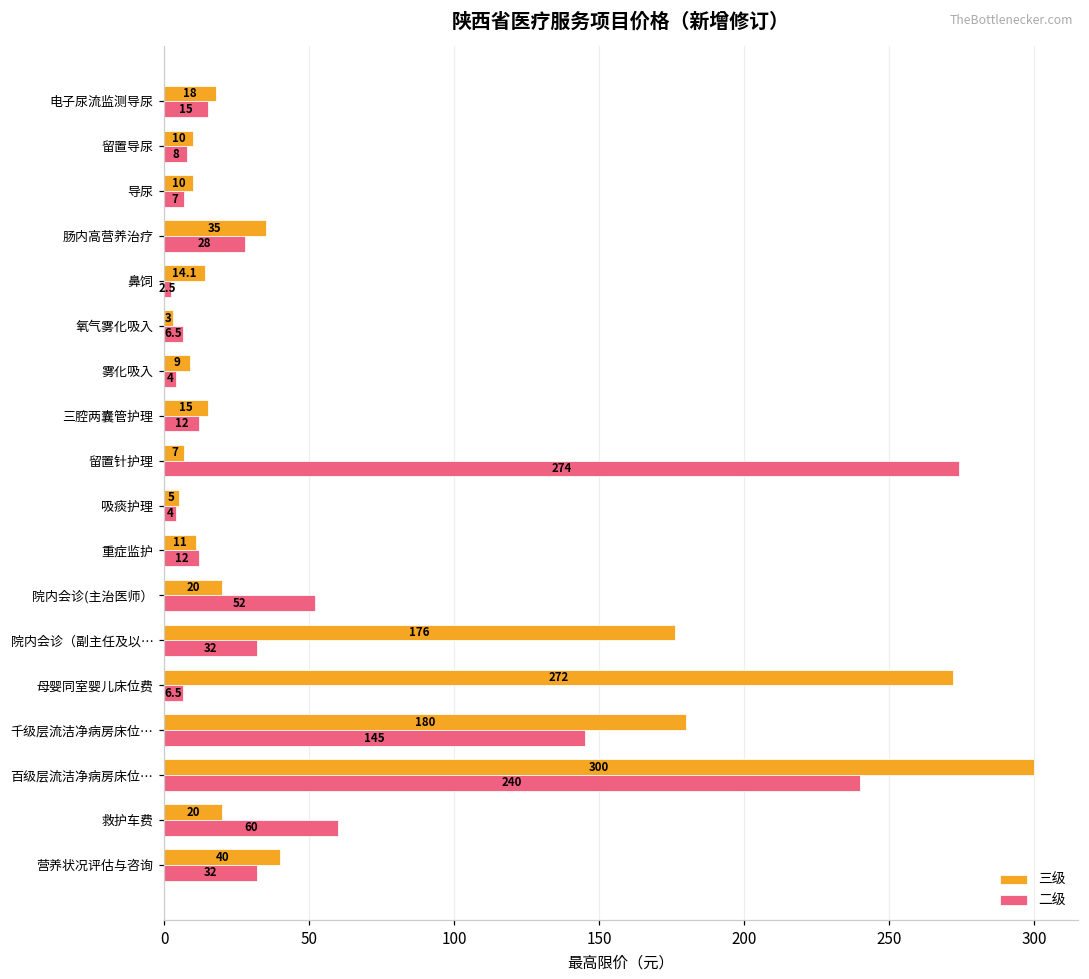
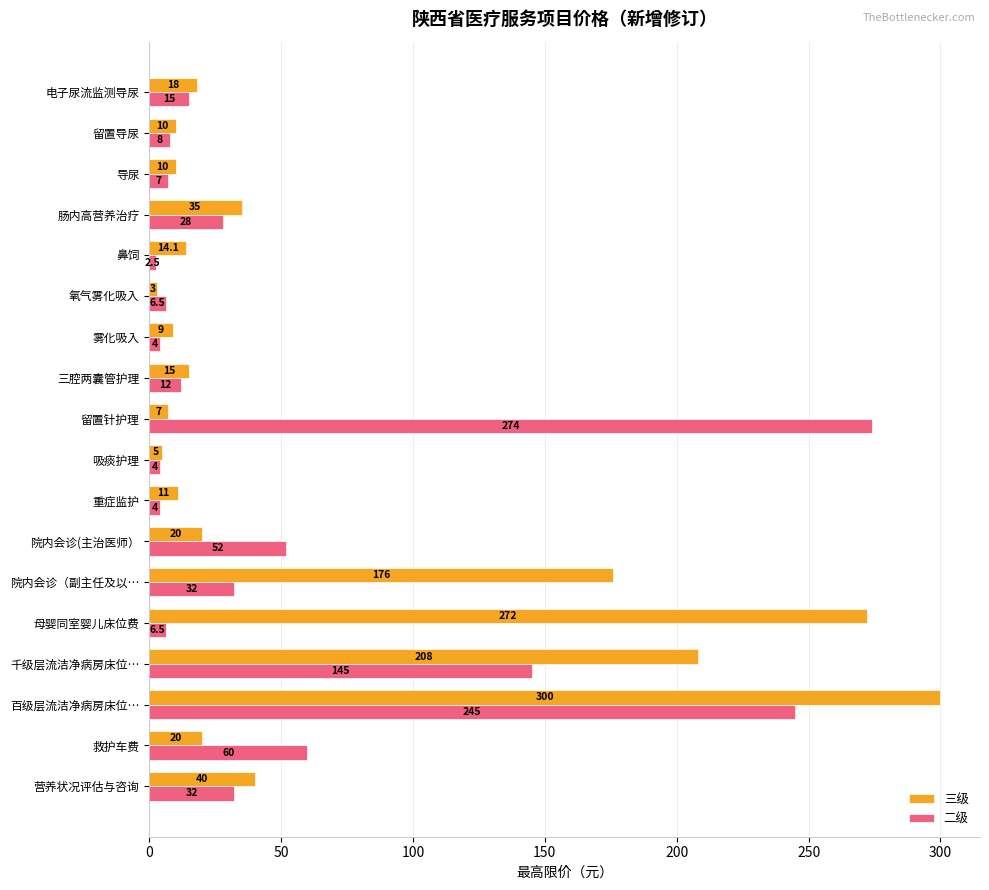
二级, 重症监护: 12 -> 4
三级, 千级层流洁净病房床位…: 180 -> 208
二级, 百级层流洁净病房床位…: 240 -> 245
